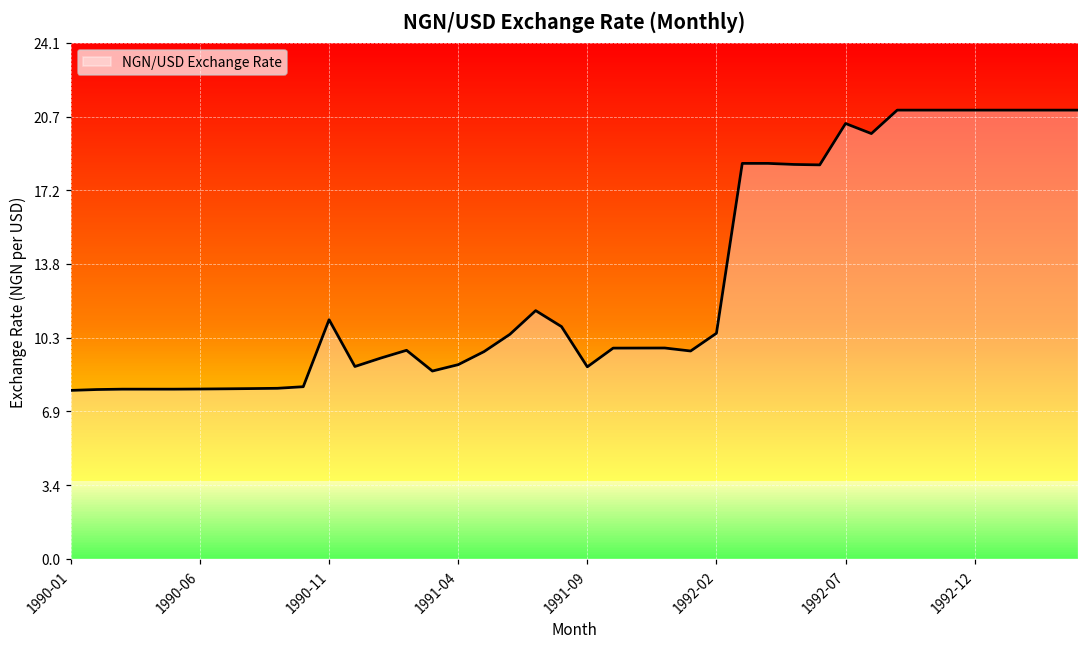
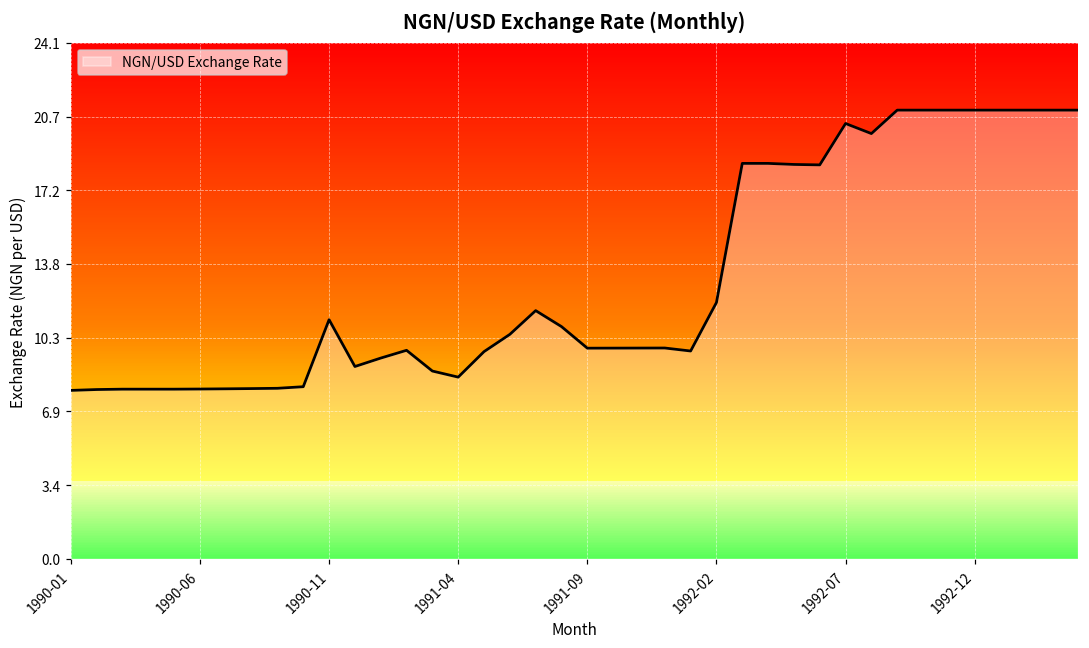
1991-04: 9.1 -> 8.5
1991-09: 9.0 -> 9.9
1992-02: 10.6 -> 12.0
